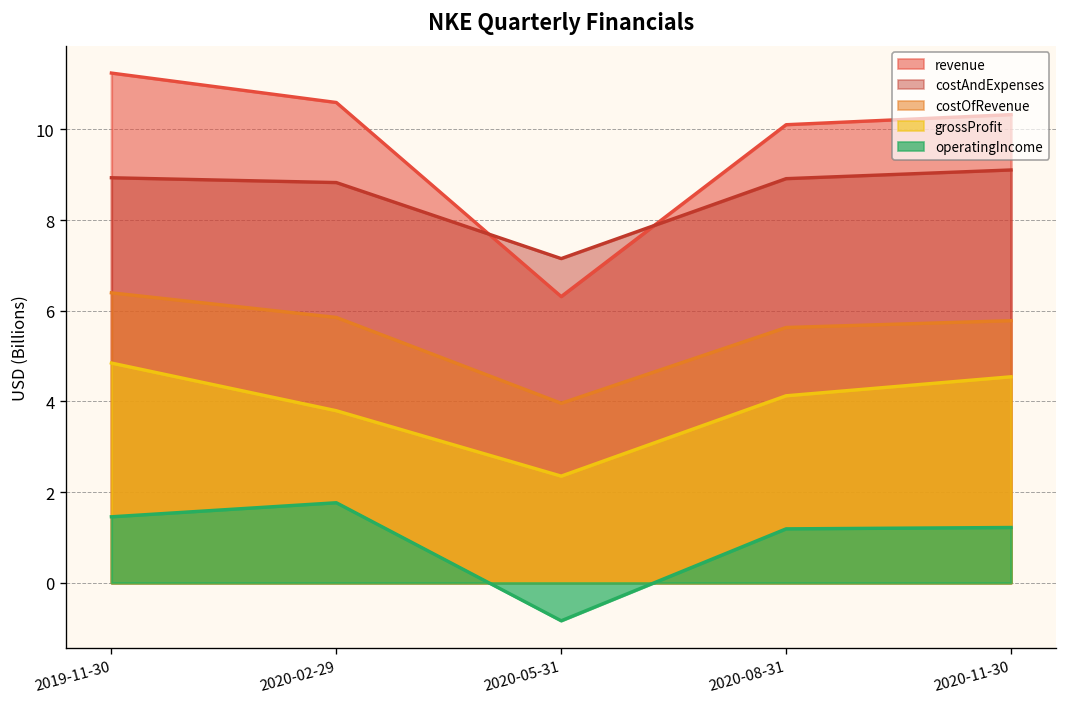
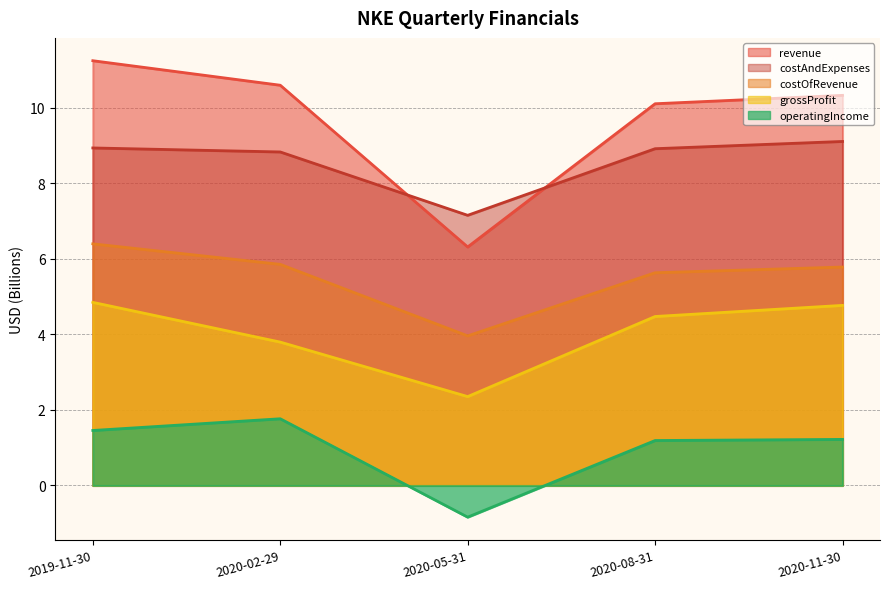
grossProfit, 2020-08-31: 4.1 -> 4.5
grossProfit, 2020-11-30: 4.5 -> 4.8
